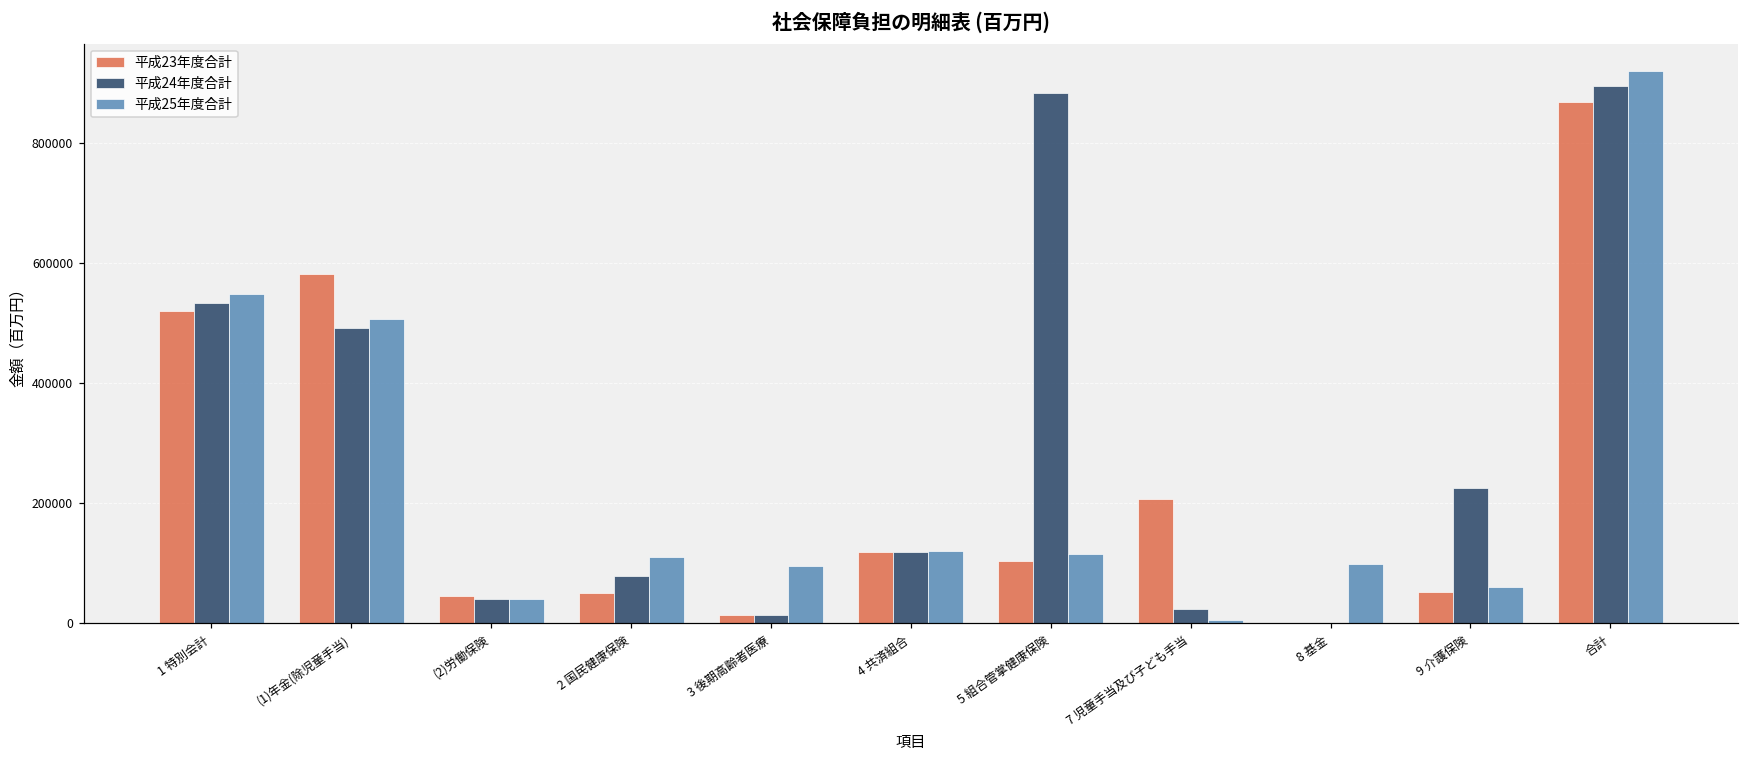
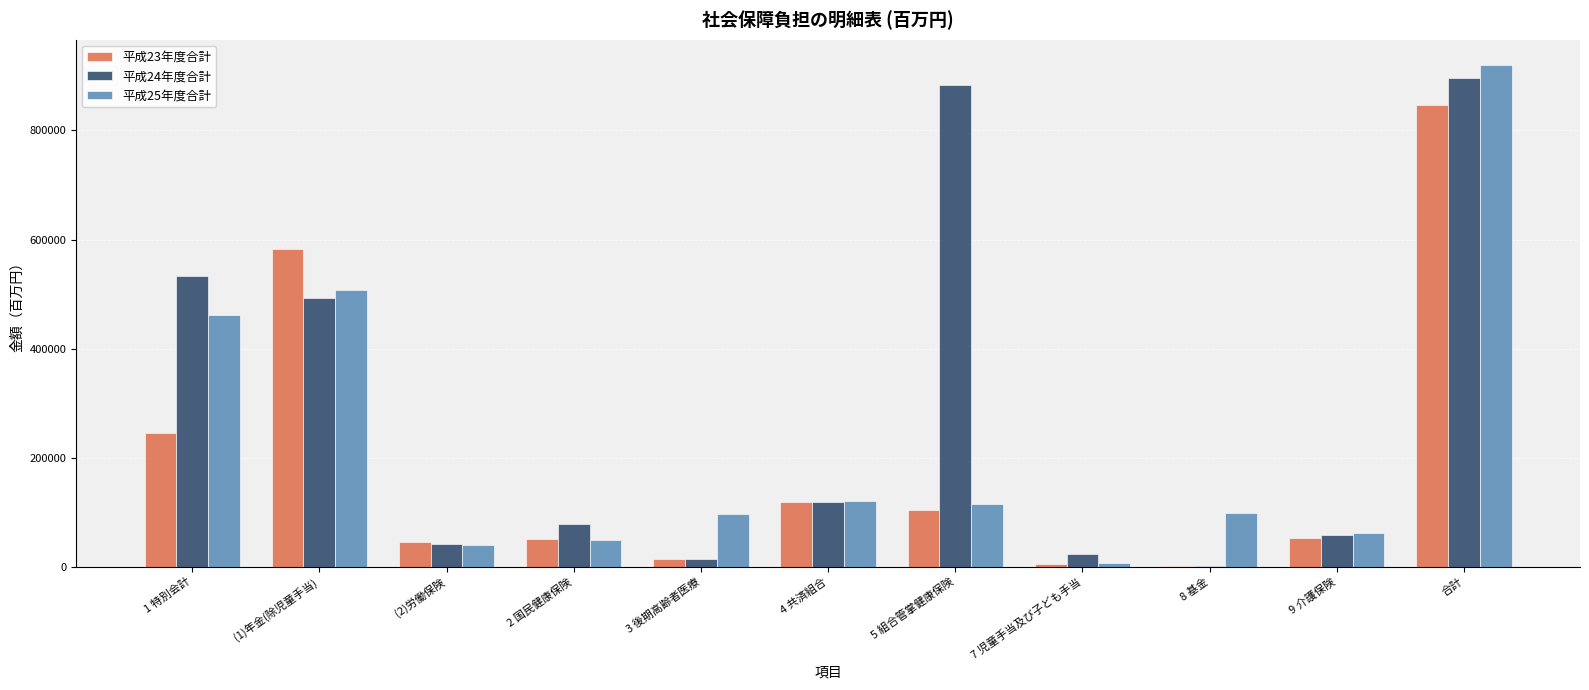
平成23年度合計, 1 特別会計: 520000 -> 240000
平成25年度合計, 1 特別会計: 550000 -> 460000
平成25年度合計, 2 国民健康保険: 110000 -> 50000
平成23年度合計, 7 児童手当及び子ども手当: 210000 -> 0
平成24年度合計, 9 介護保険: 230000 -> 60000
平成23年度合計, 合計: 870000 -> 850000
